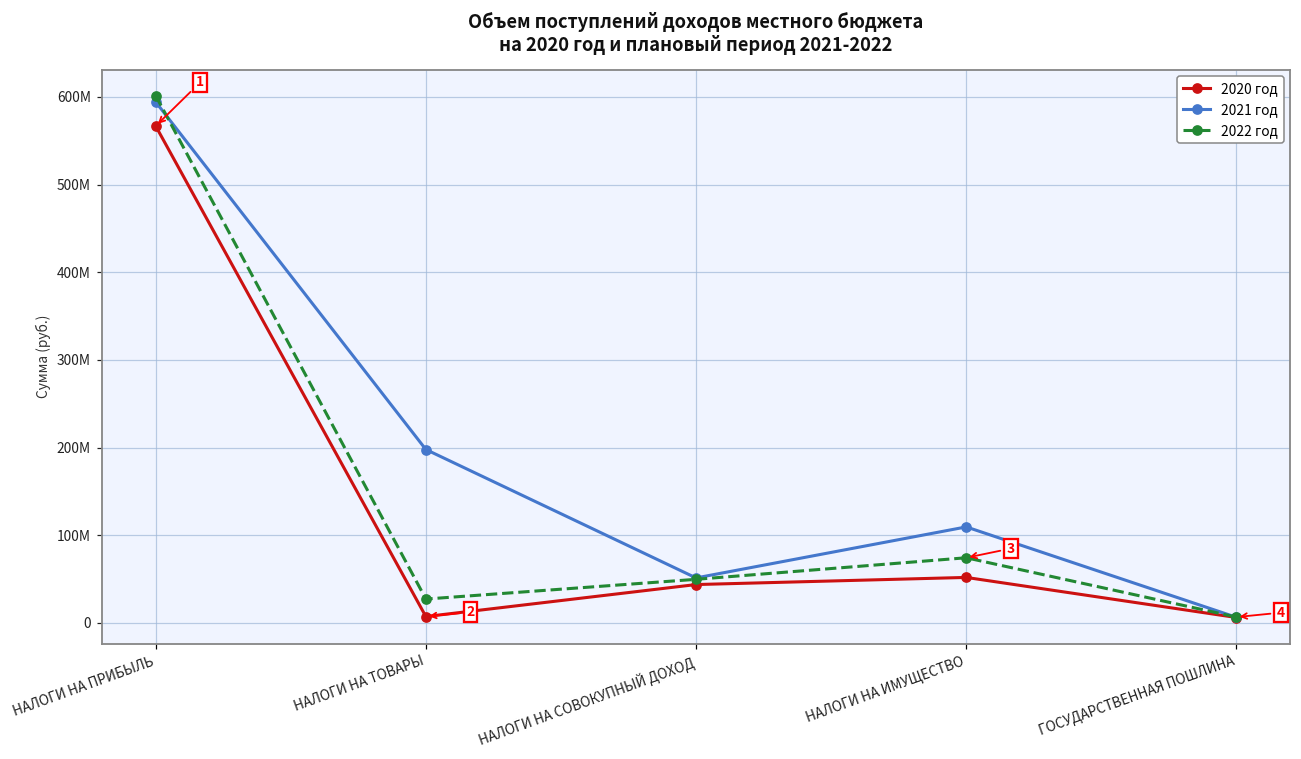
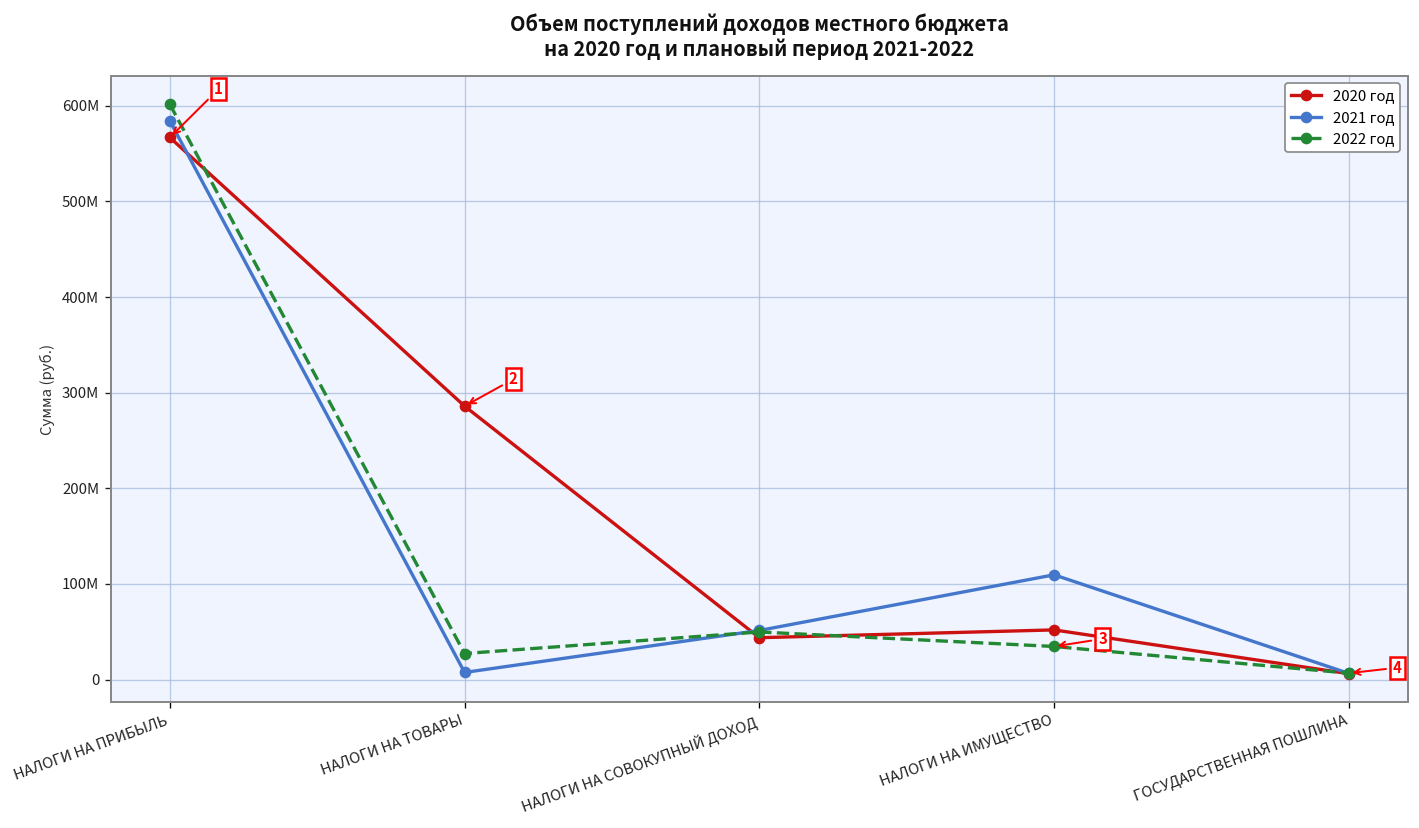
2021 год, НАЛОГИ НА ПРИБЫЛЬ: 590000000 -> 580000000
2020 год, НАЛОГИ НА ТОВАРЫ: 10000000 -> 290000000
2021 год, НАЛОГИ НА ТОВАРЫ: 200000000 -> 10000000
2022 год, НАЛОГИ НА ИМУЩЕСТВО: 70000000 -> 30000000
